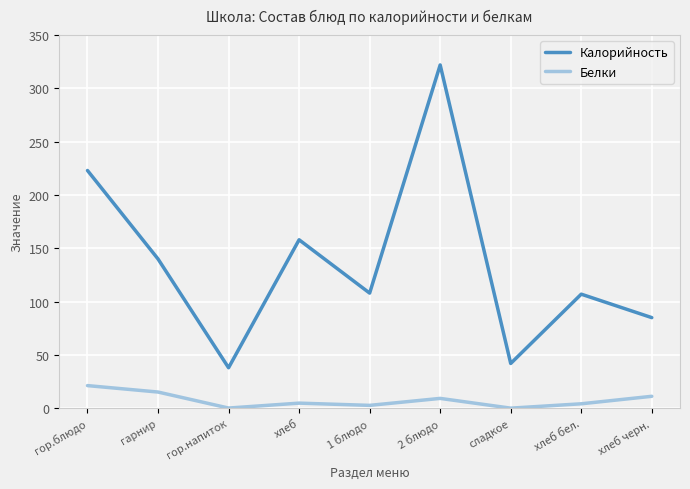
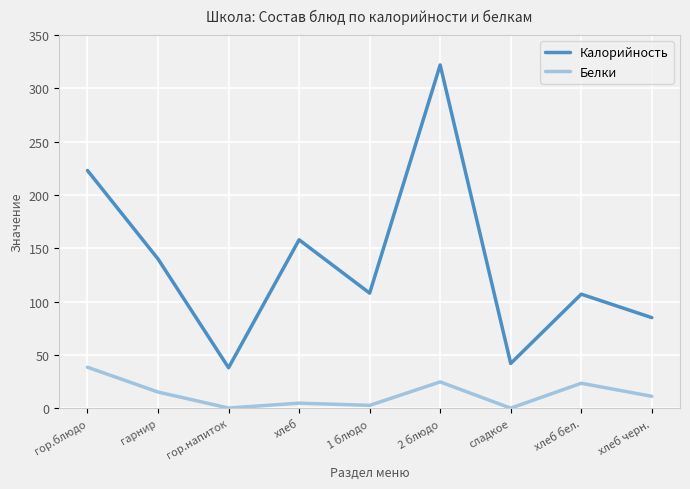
Белки, гор.блюдо: 21 -> 38
Белки, 2 блюдо: 9 -> 25
Белки, хлеб бел.: 4 -> 23
